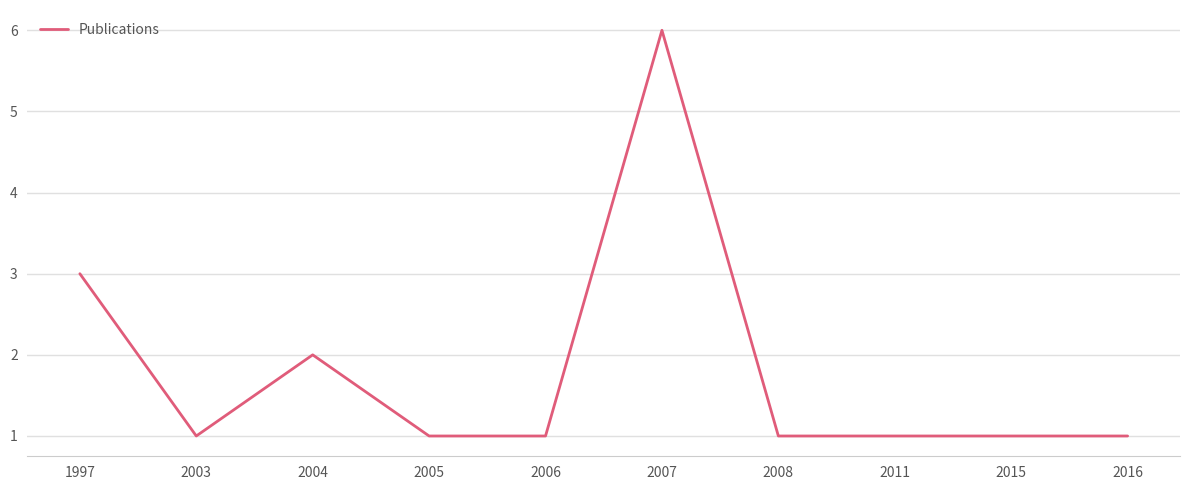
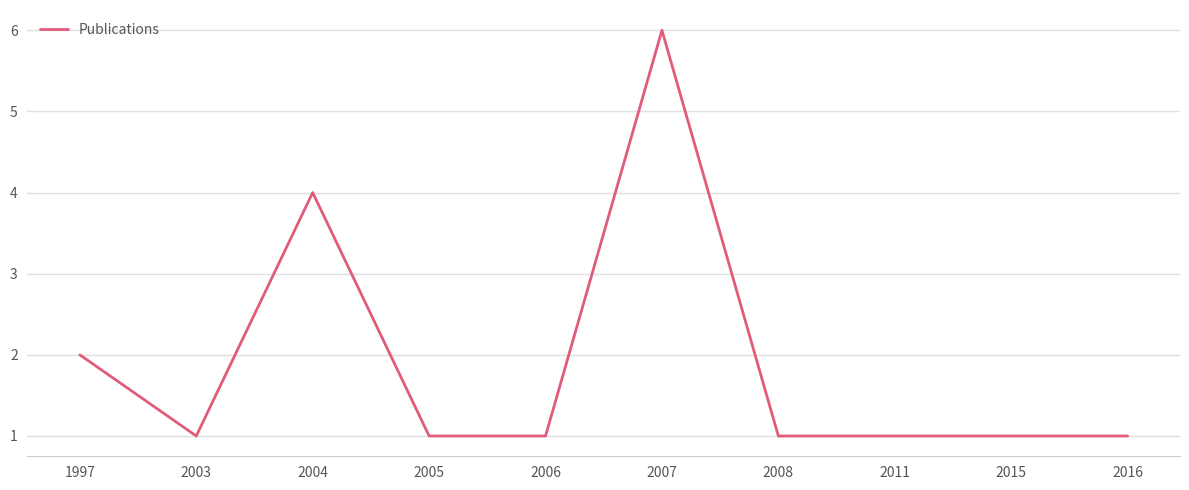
1997: 3 -> 2
2004: 2 -> 4
